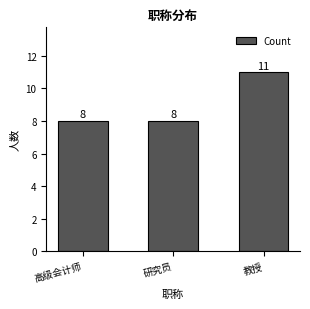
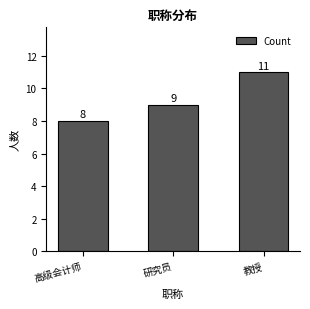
研究员: 8 -> 9
